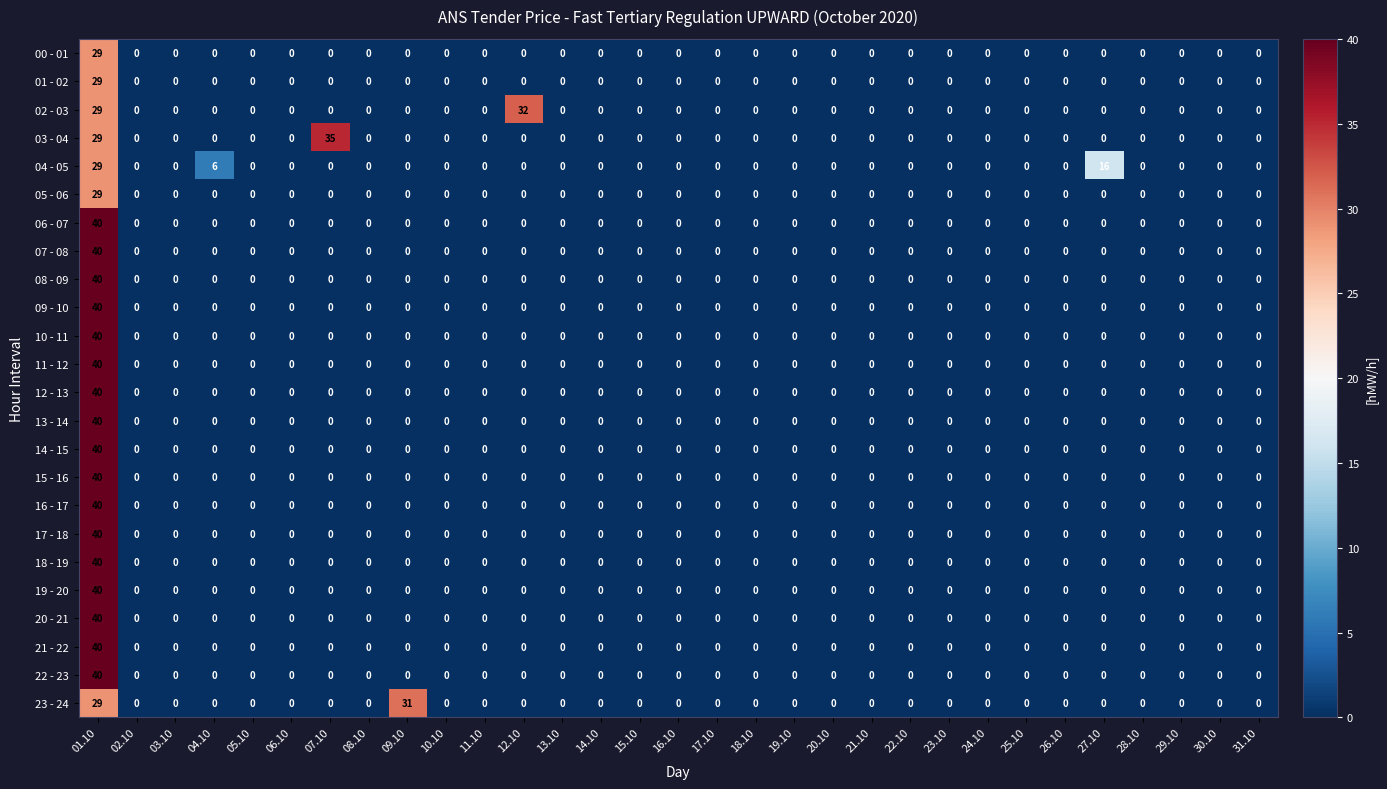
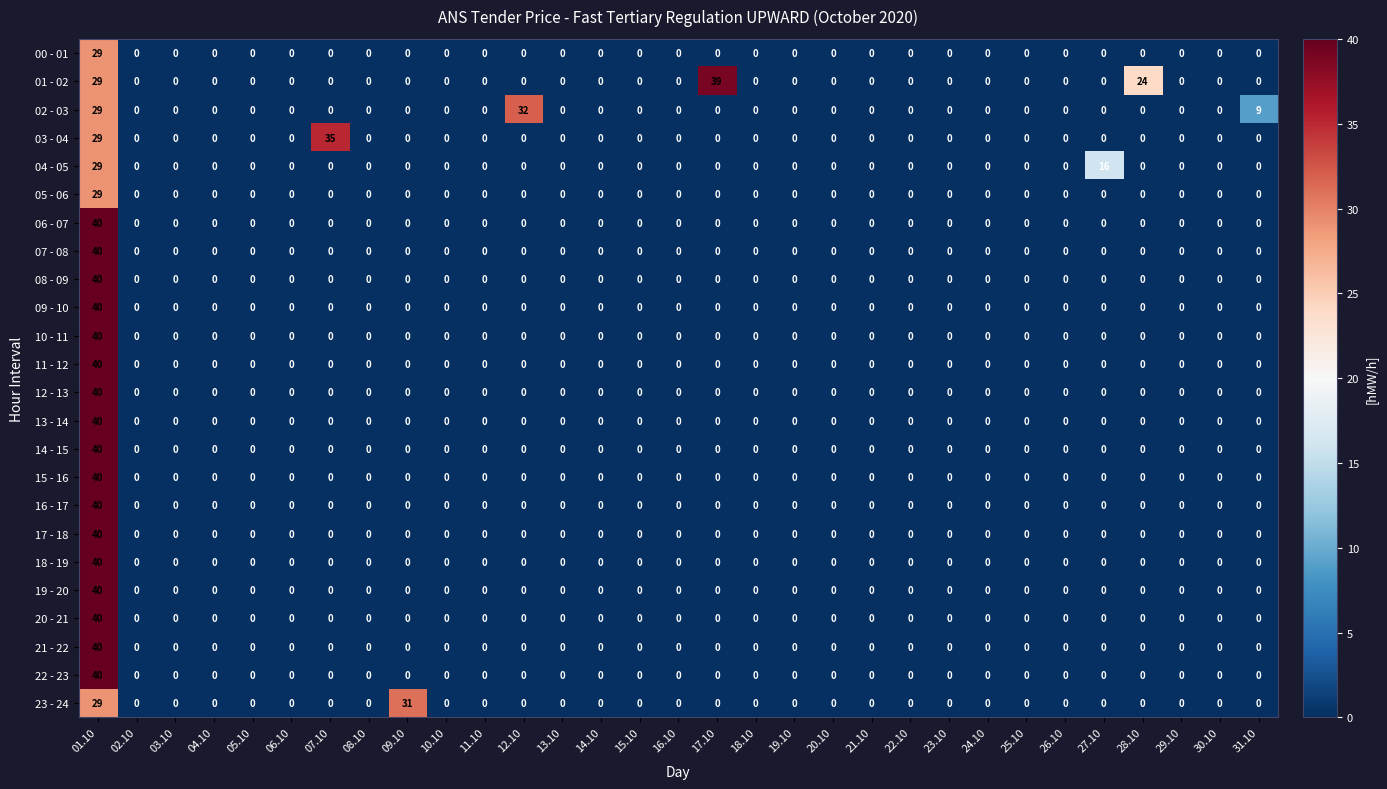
01 - 02, 17.10: 0 -> 39
01 - 02, 28.10: 0 -> 24
02 - 03, 31.10: 0 -> 9
04 - 05, 04.10: 6 -> 0
